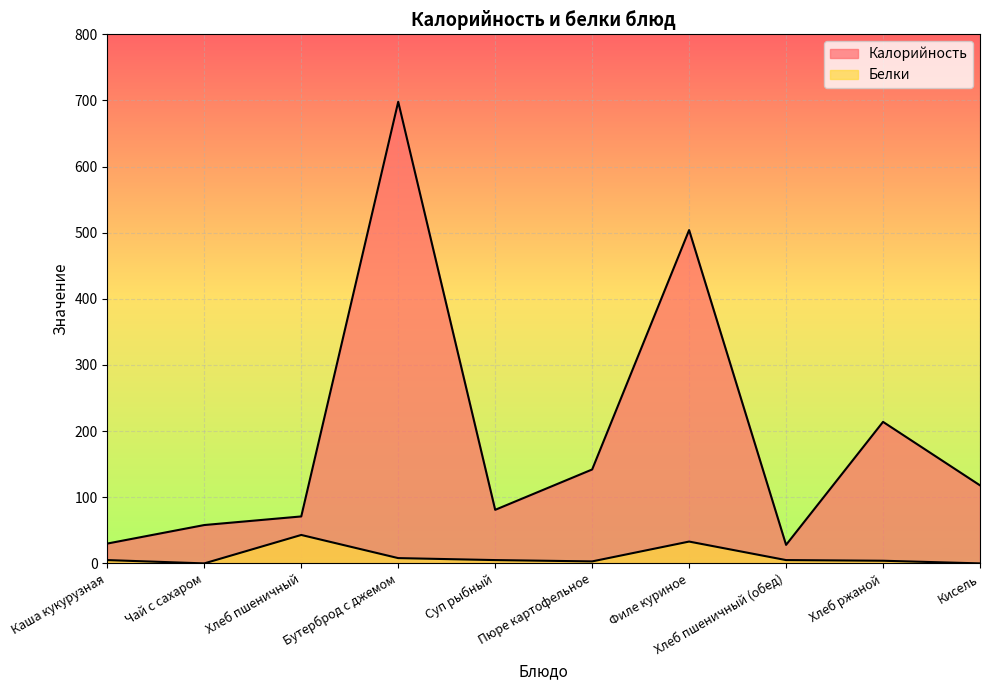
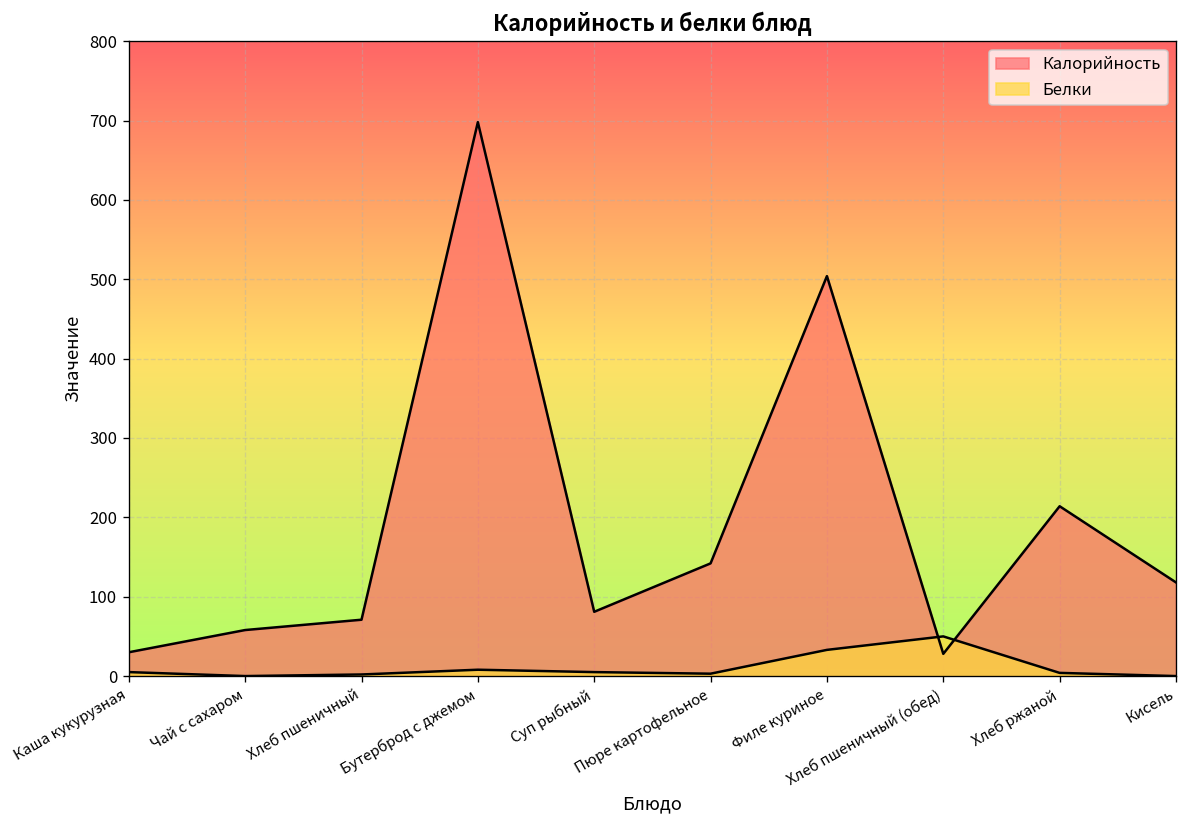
Белки, Хлеб пшеничный: 40 -> 0
Белки, Хлеб пшеничный (обед): 10 -> 50
